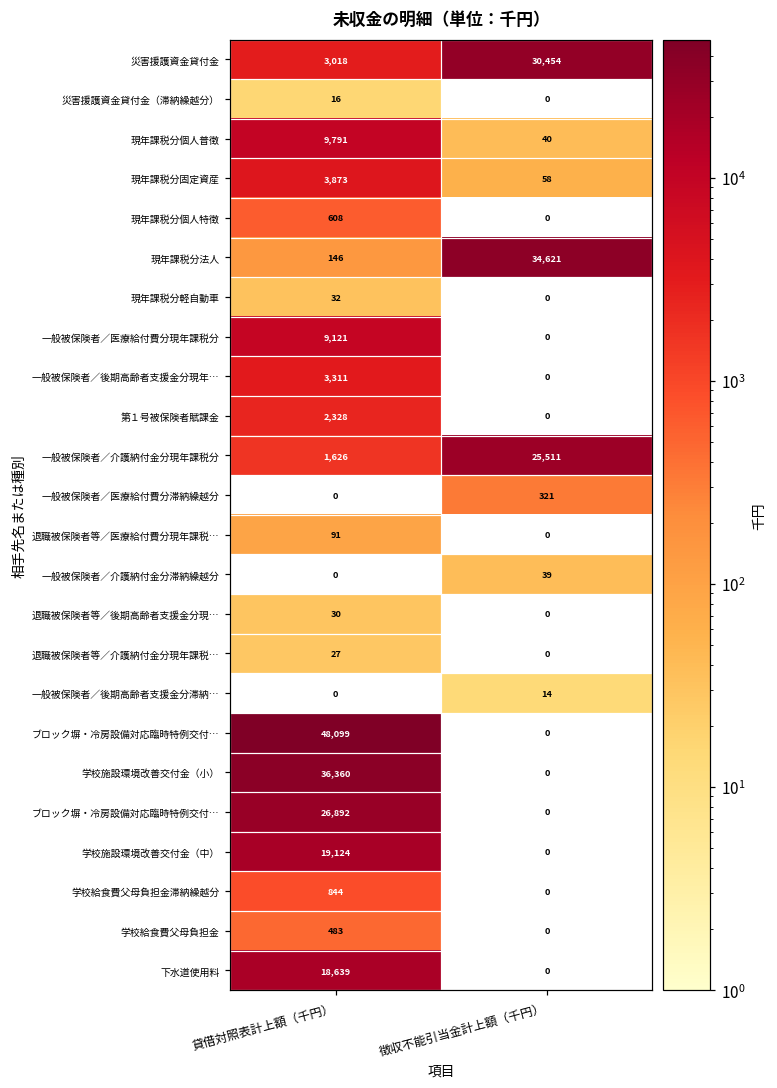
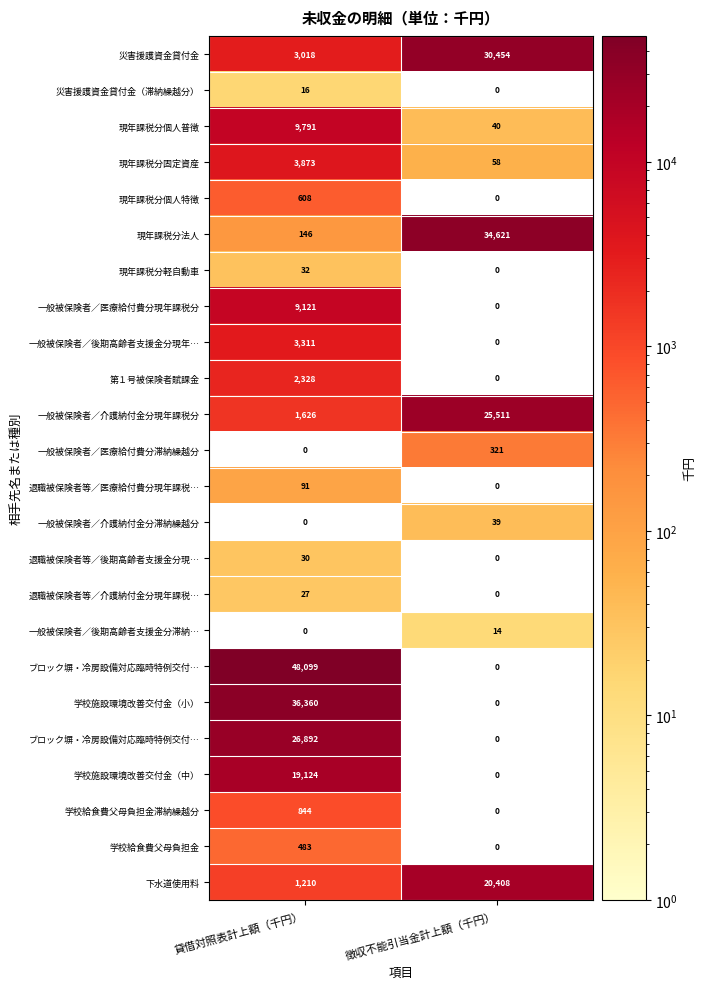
下水道使用料, 貸借対照表計上額（千円）: 18,639 -> 1,210
下水道使用料, 徴収不能引当金計上額（千円）: 0 -> 20,408
